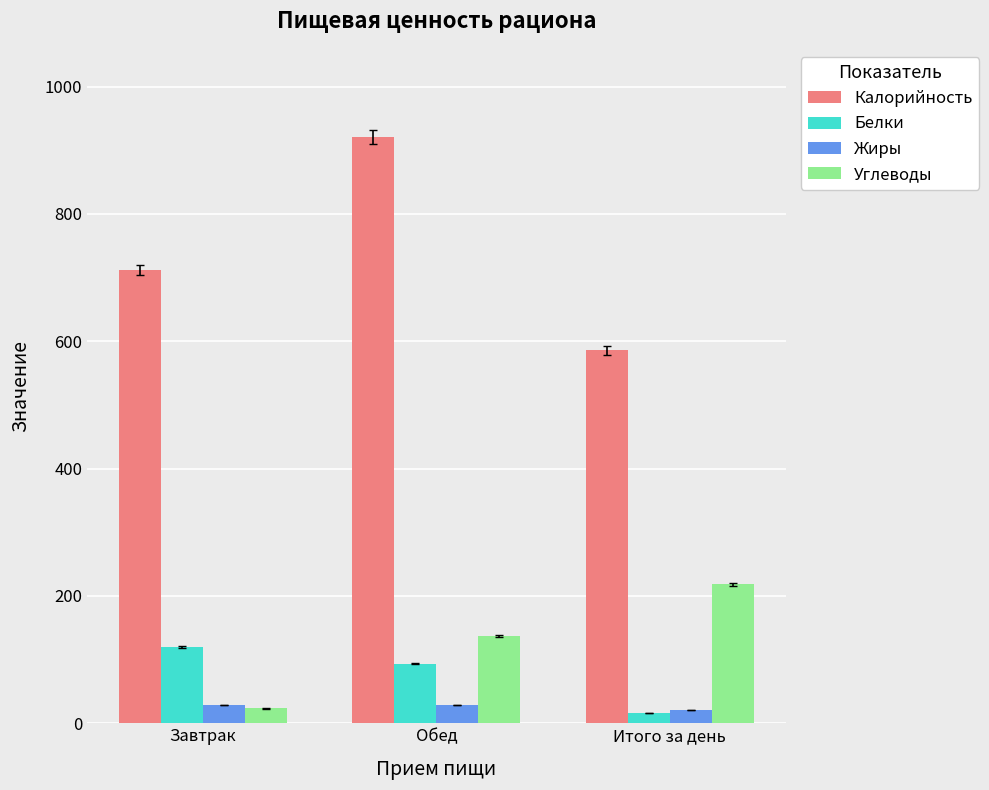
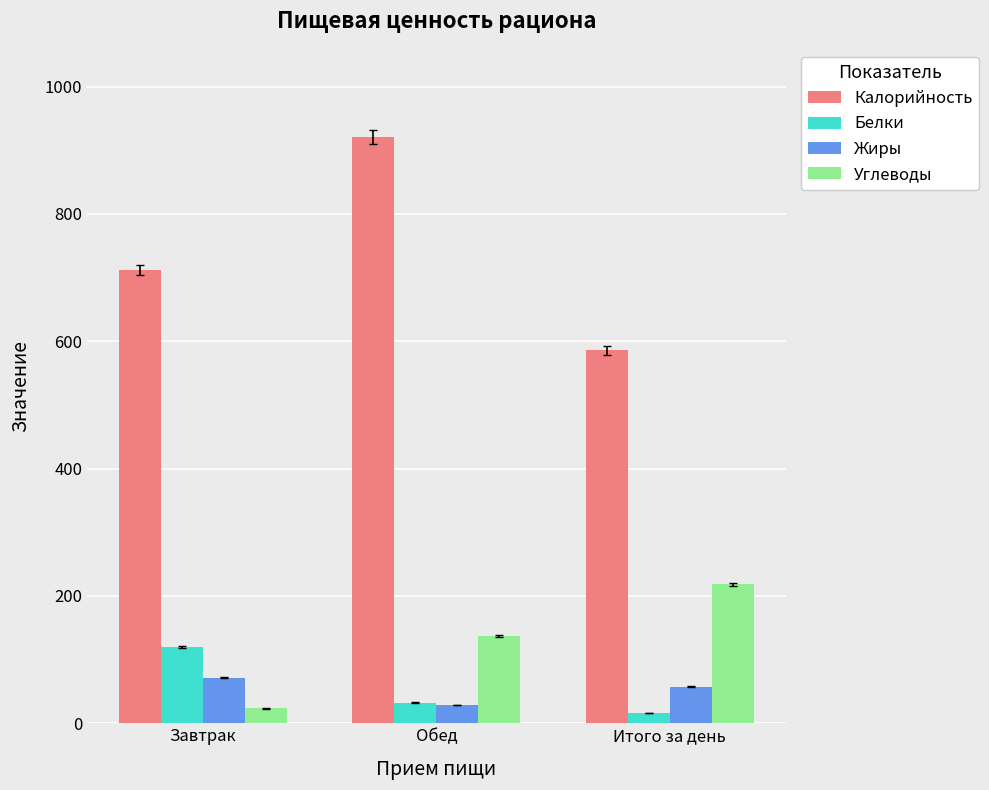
Жиры, Завтрак: 30 -> 70
Белки, Обед: 90 -> 30
Жиры, Итого за день: 20 -> 60
